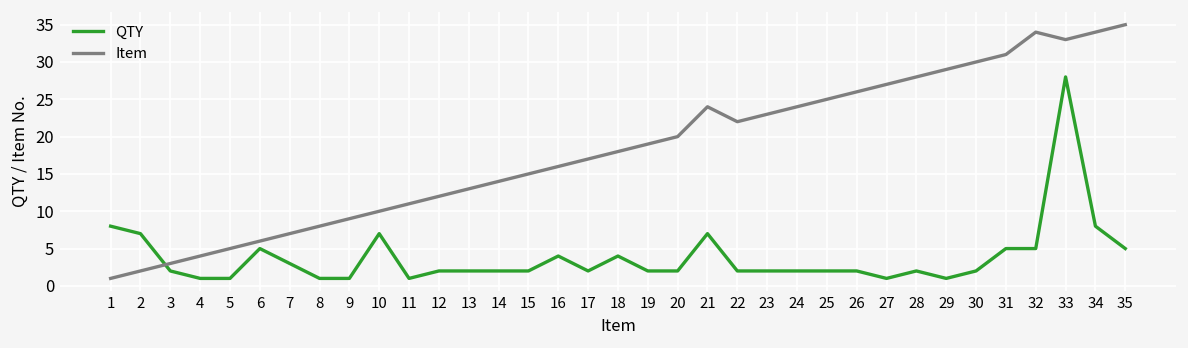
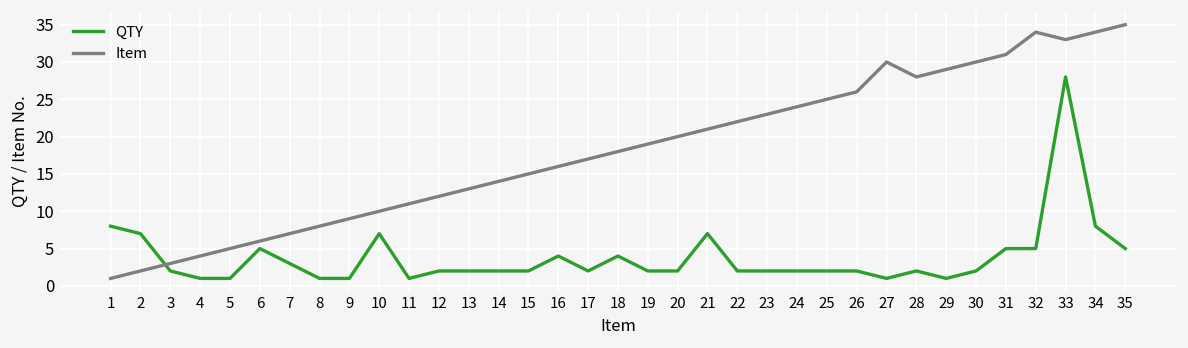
Item, 21: 24 -> 21
Item, 27: 27 -> 30
